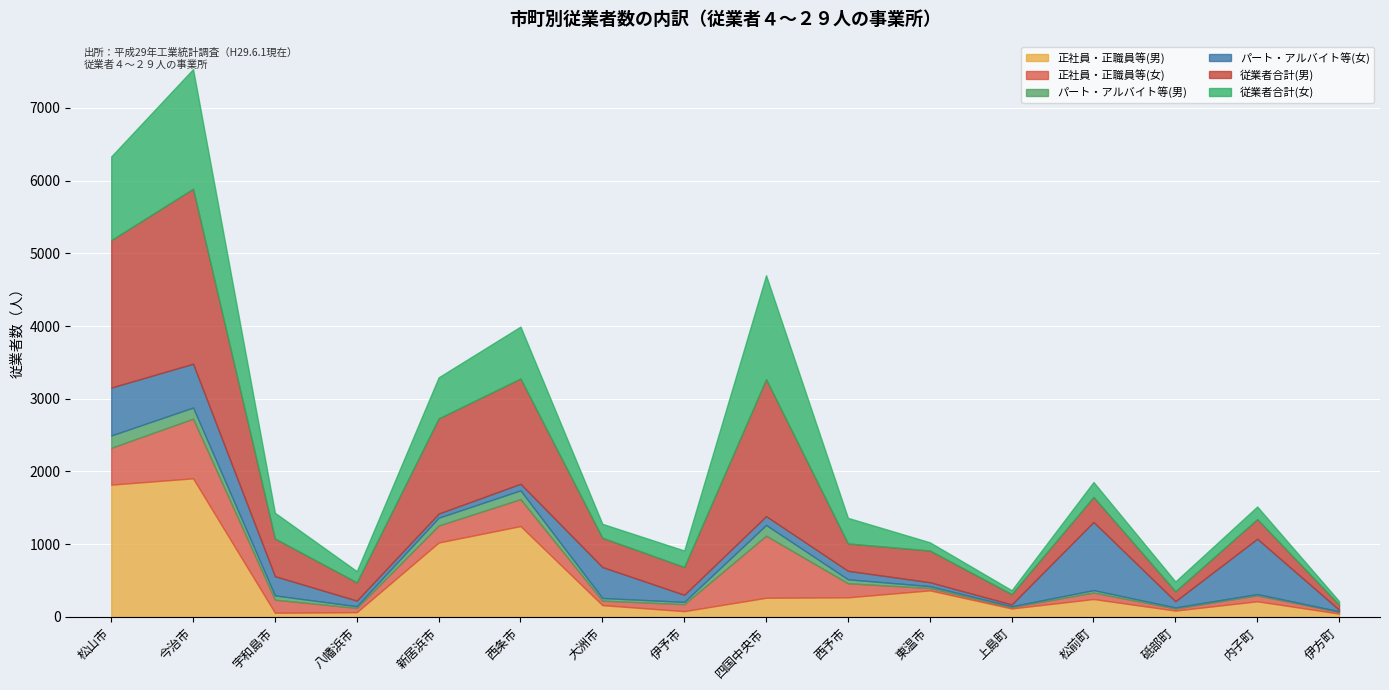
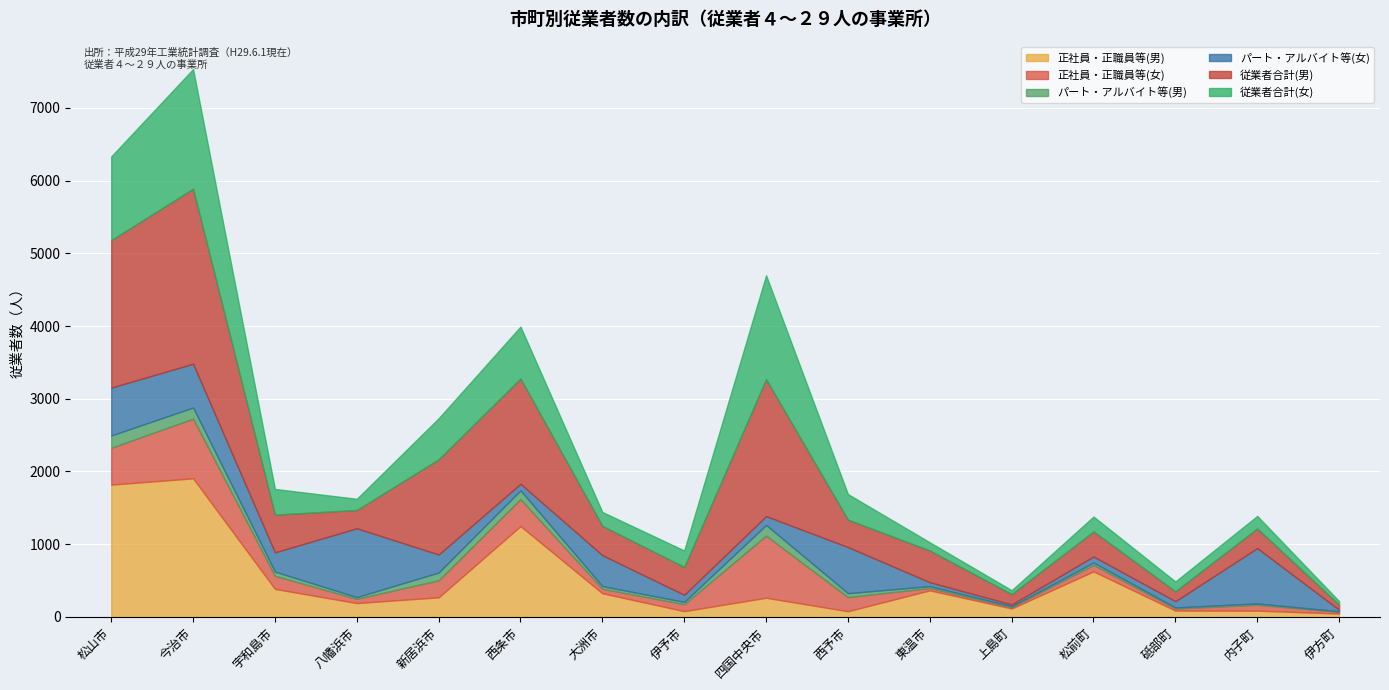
正社員・正職員等(男), 宇和島市: 100 -> 400
正社員・正職員等(男), 八幡浜市: 100 -> 200
パート・アルバイト等(女), 八幡浜市: 100 -> 900
正社員・正職員等(男), 新居浜市: 1000 -> 300
パート・アルバイト等(女), 新居浜市: 100 -> 200
正社員・正職員等(男), 大洲市: 200 -> 300
正社員・正職員等(男), 西予市: 300 -> 100
パート・アルバイト等(女), 西予市: 100 -> 600
正社員・正職員等(男), 松前町: 200 -> 600
パート・アルバイト等(女), 松前町: 900 -> 100
正社員・正職員等(男), 内子町: 200 -> 100
